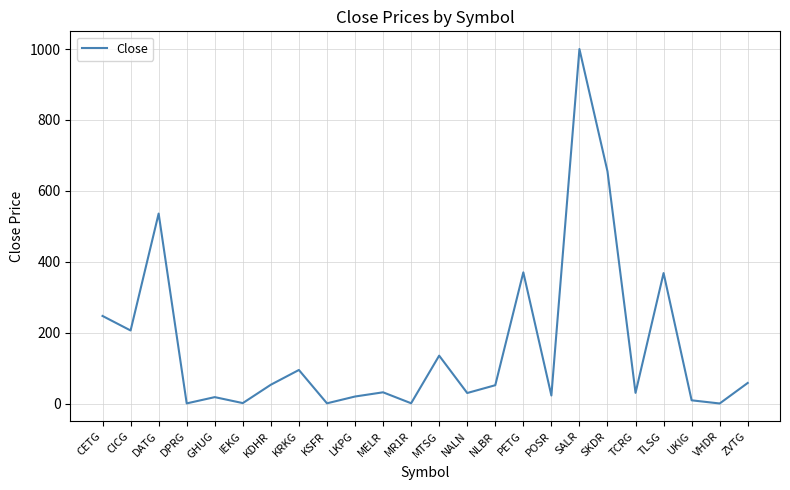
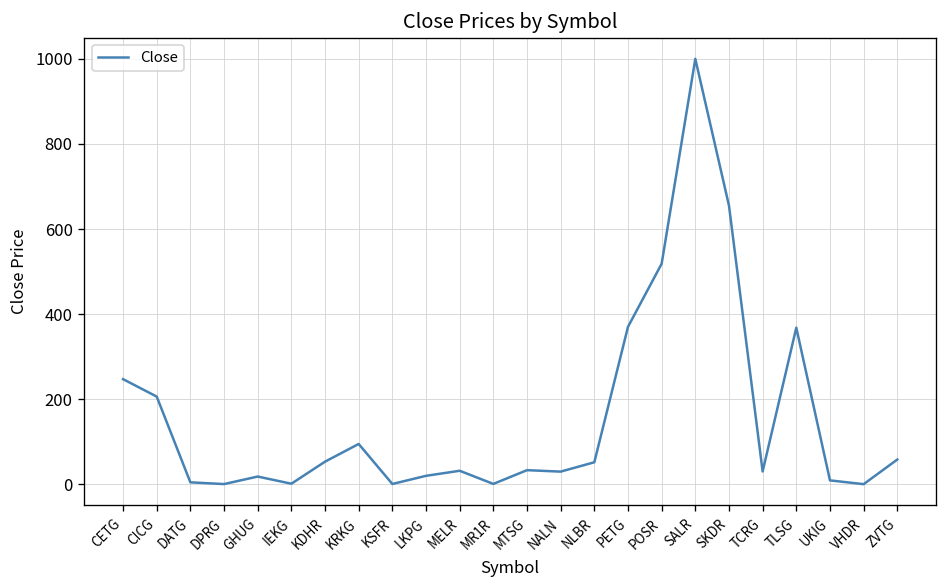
DATG: 540 -> 0
MTSG: 140 -> 30
POSR: 20 -> 520
